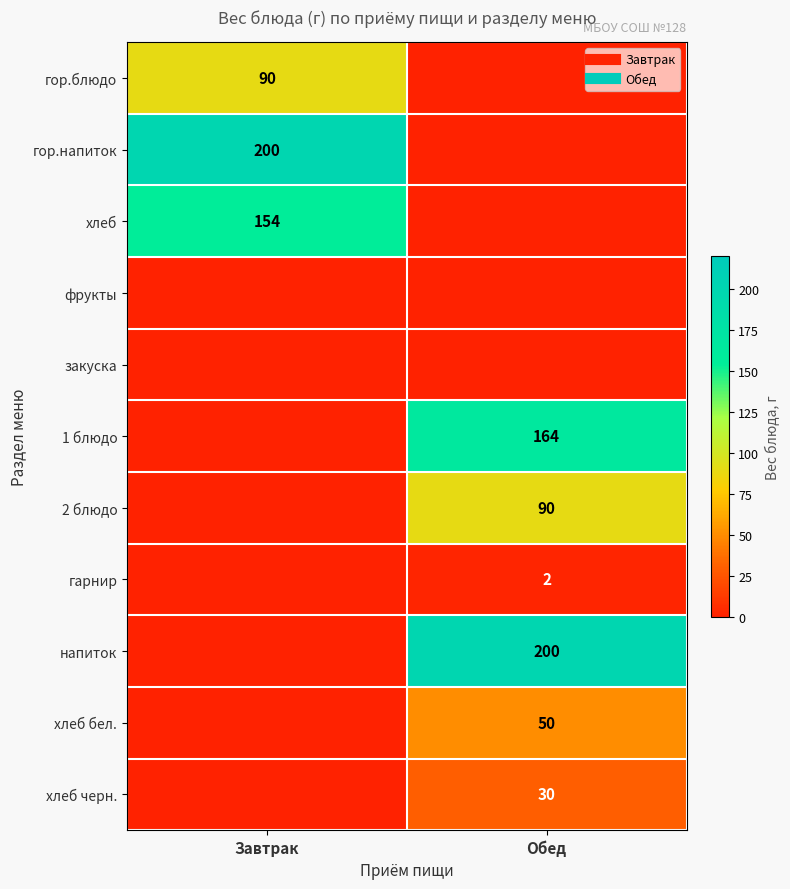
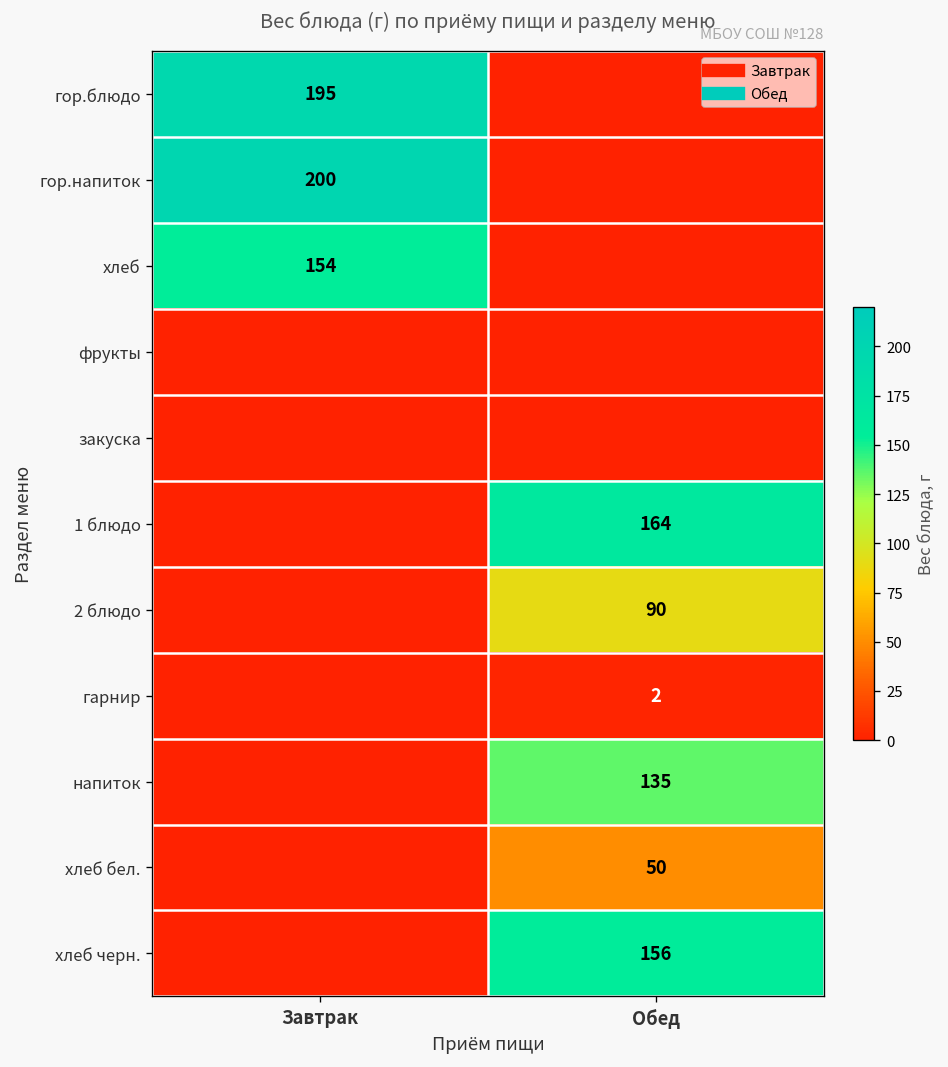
гор.блюдо, Завтрак: 90 -> 195
напиток, Обед: 200 -> 135
хлеб черн., Обед: 30 -> 156
